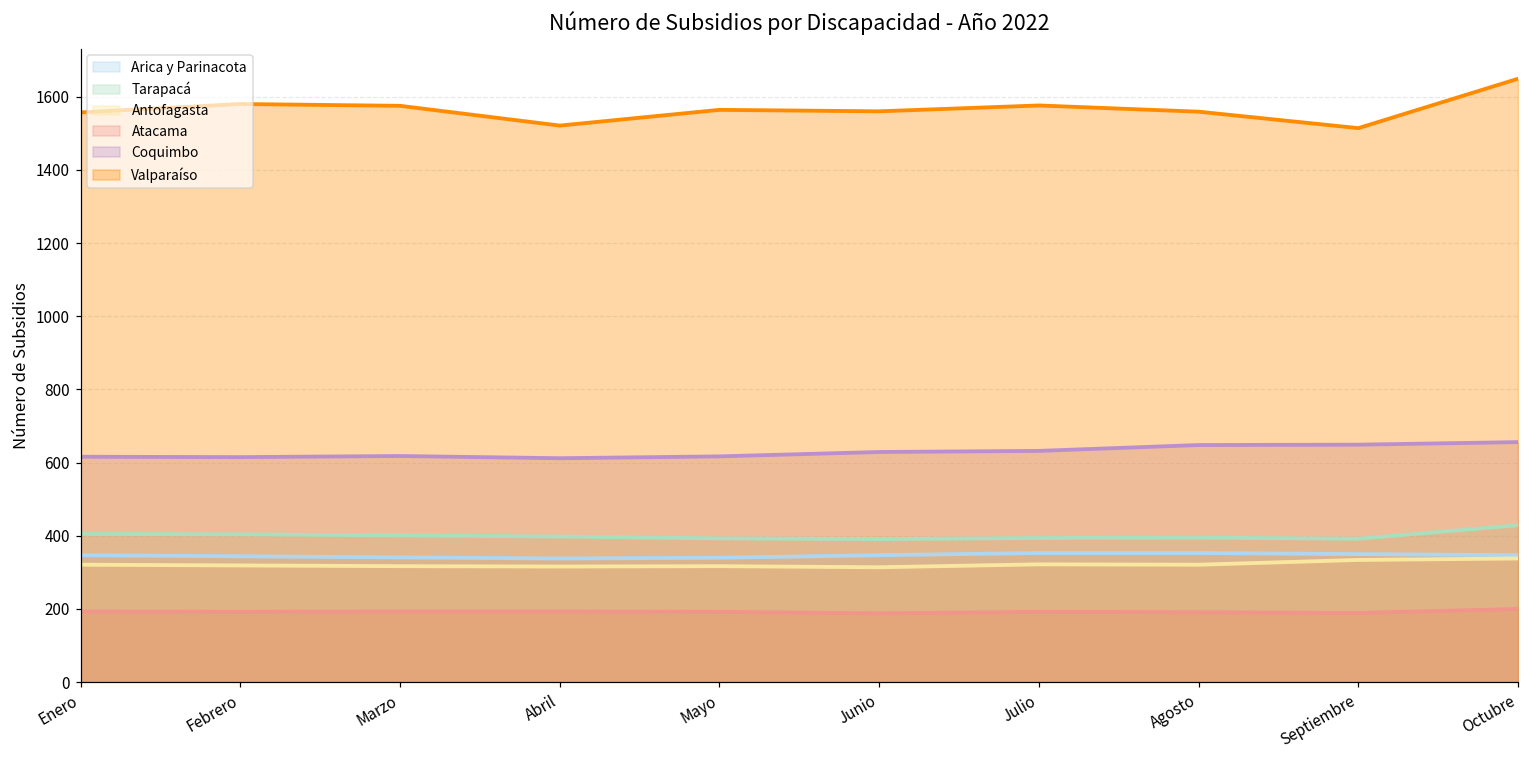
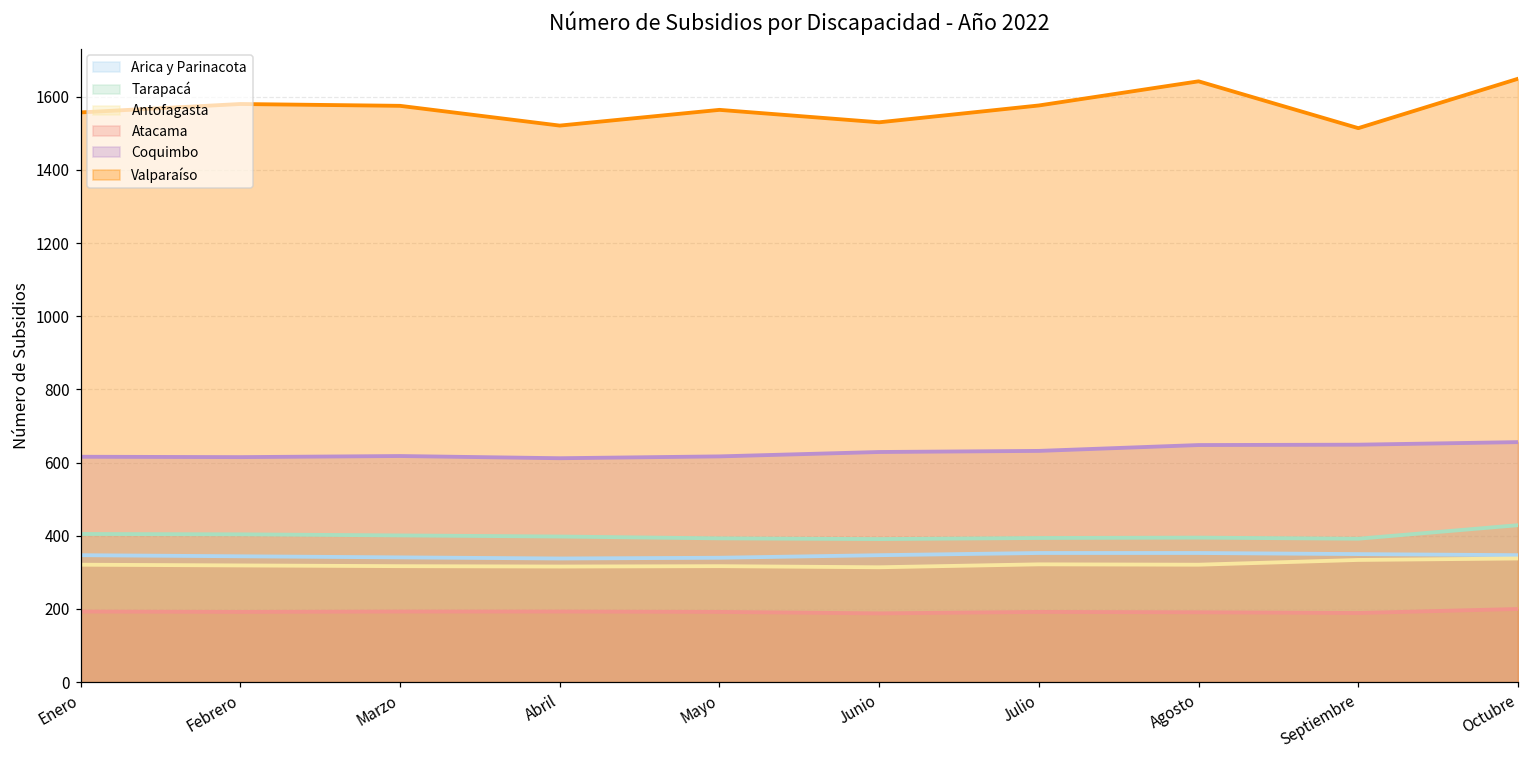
Valparaíso, Junio: 1560 -> 1530
Valparaíso, Agosto: 1560 -> 1640
